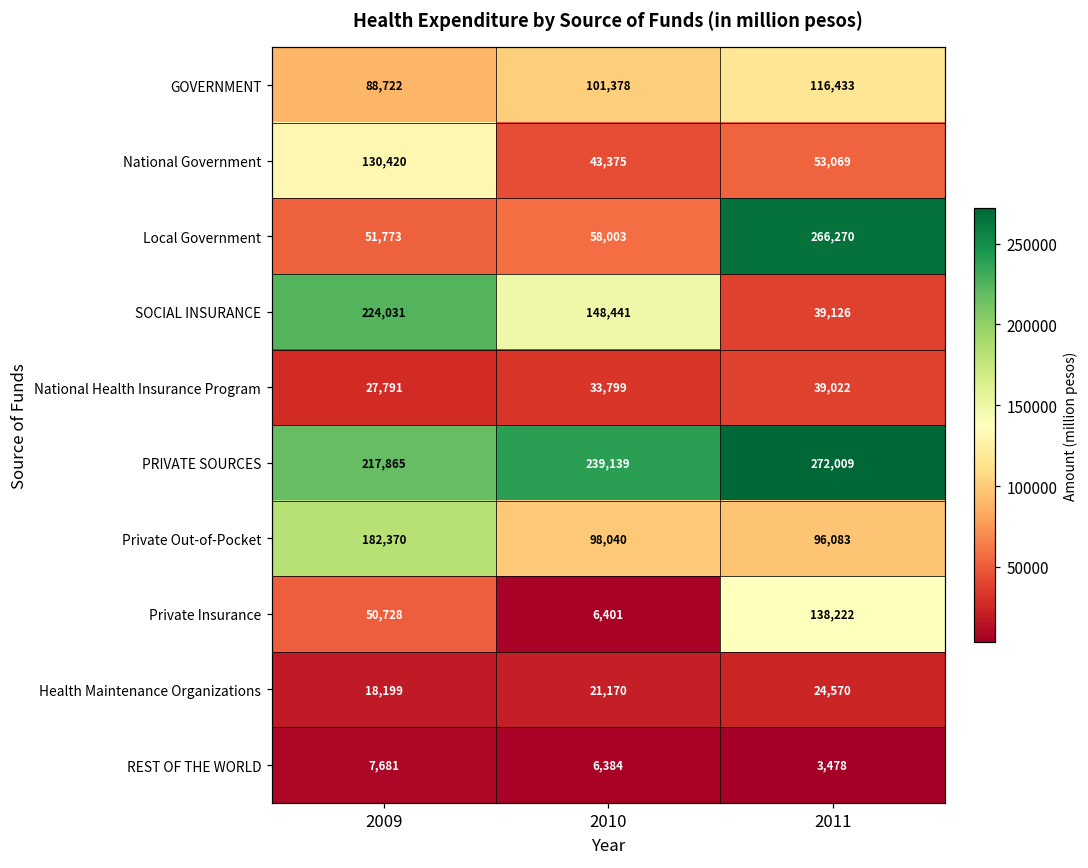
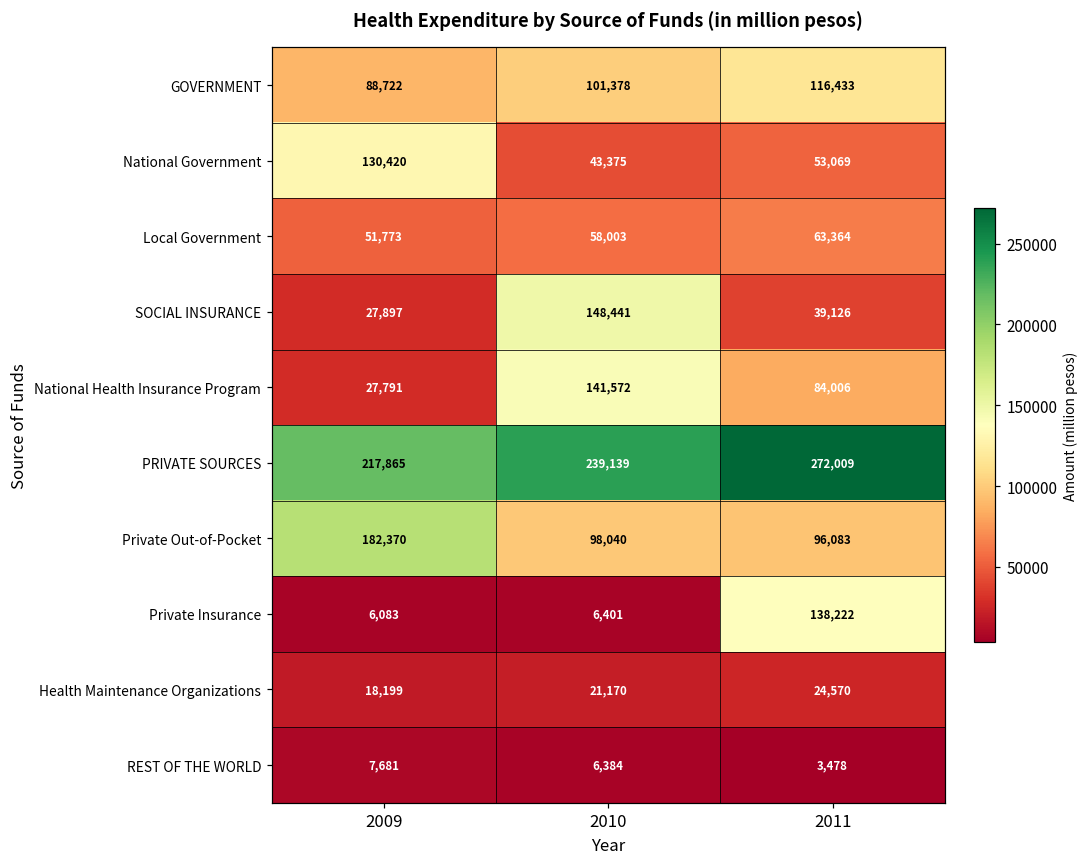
Local Government, 2011: 266,270 -> 63,364
SOCIAL INSURANCE, 2009: 224,031 -> 27,897
National Health Insurance Program, 2010: 33,799 -> 141,572
National Health Insurance Program, 2011: 39,022 -> 84,006
Private Insurance, 2009: 50,728 -> 6,083
